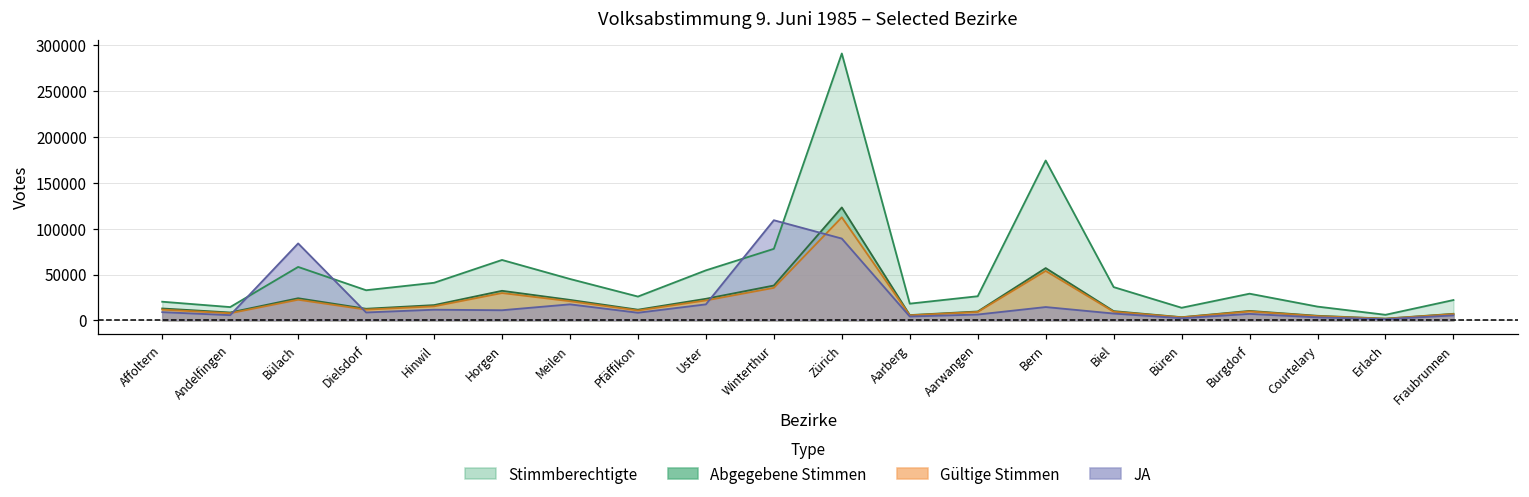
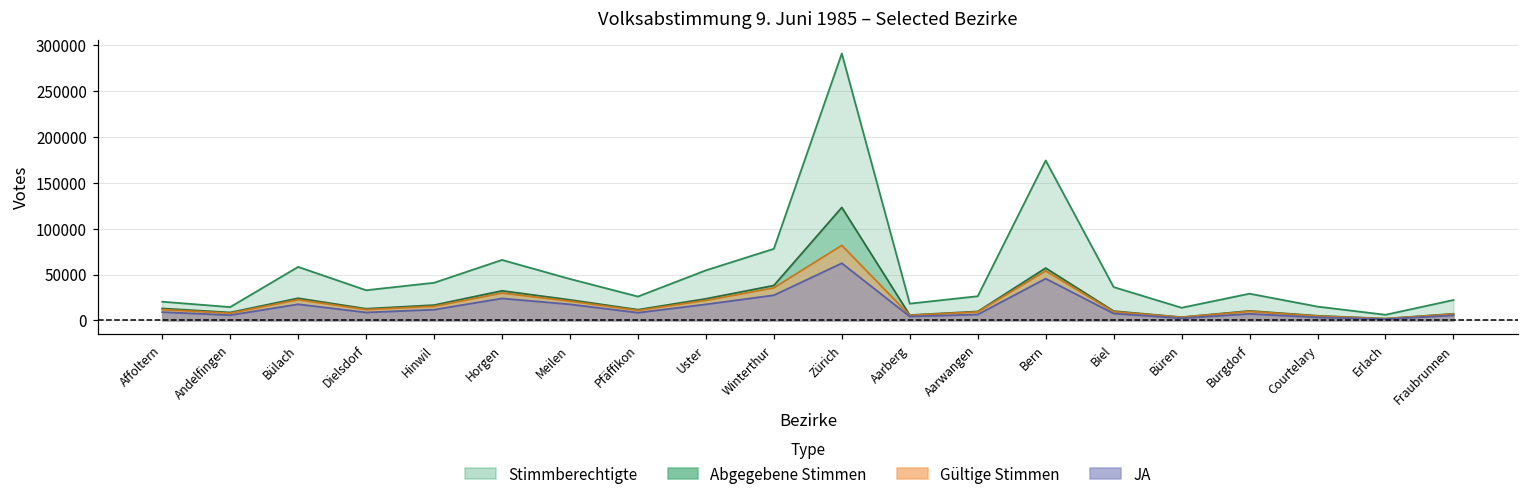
JA, Bülach: 80000 -> 20000
JA, Horgen: 10000 -> 20000
JA, Winterthur: 110000 -> 30000
Gültige Stimmen, Zürich: 110000 -> 80000
JA, Zürich: 90000 -> 60000
JA, Bern: 10000 -> 50000
